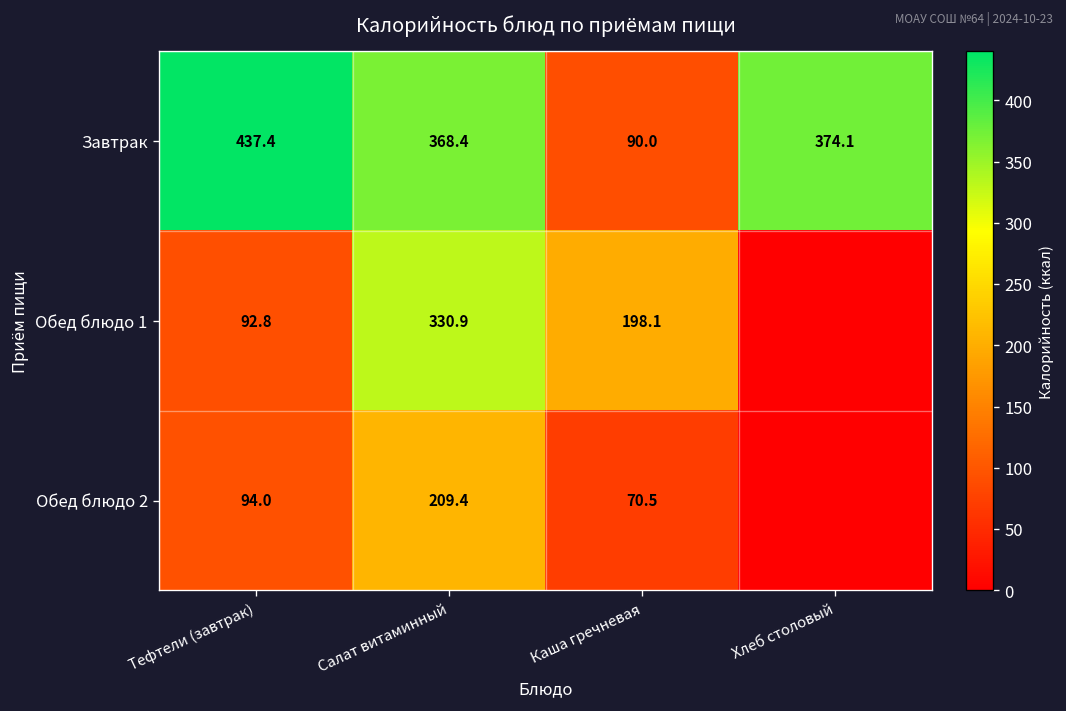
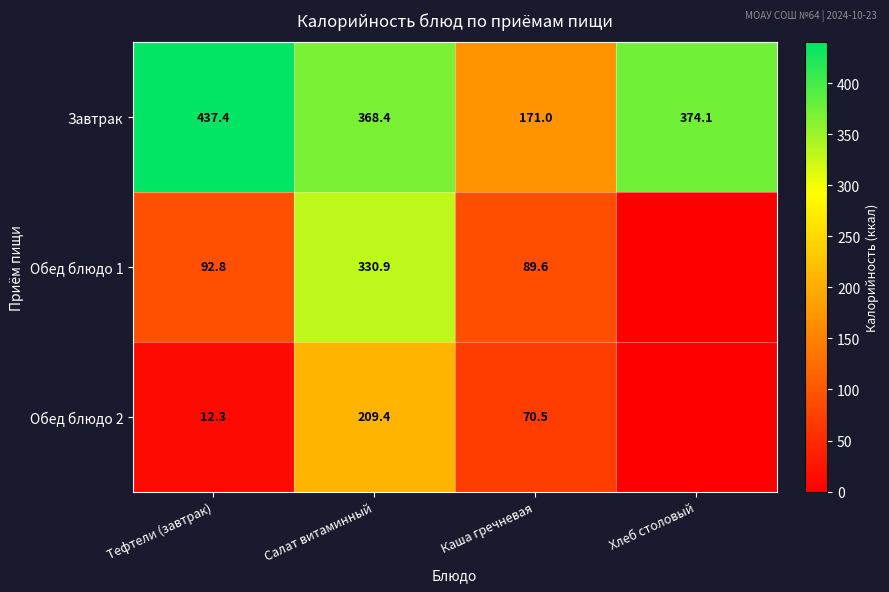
Завтрак, Каша гречневая: 90.0 -> 171.0
Обед блюдо 1, Каша гречневая: 198.1 -> 89.6
Обед блюдо 2, Тефтели (завтрак): 94.0 -> 12.3
